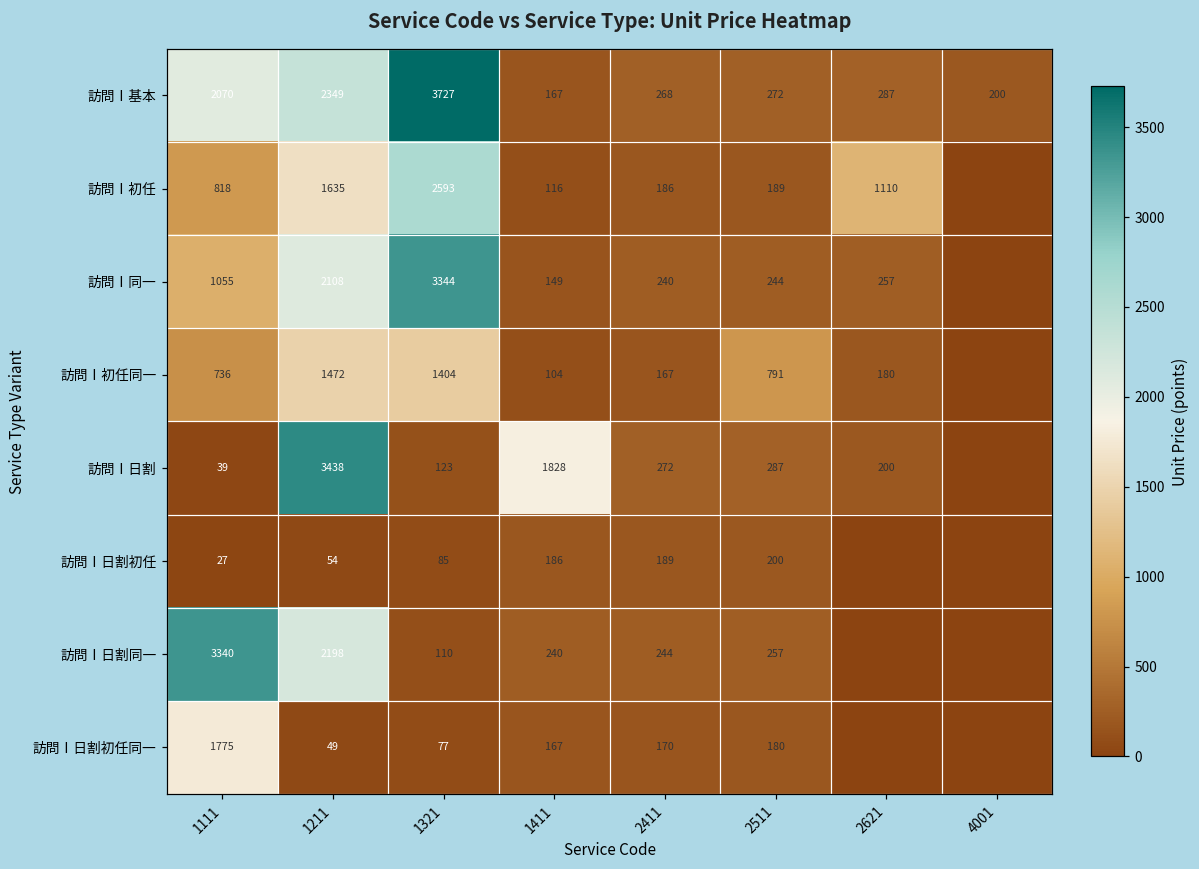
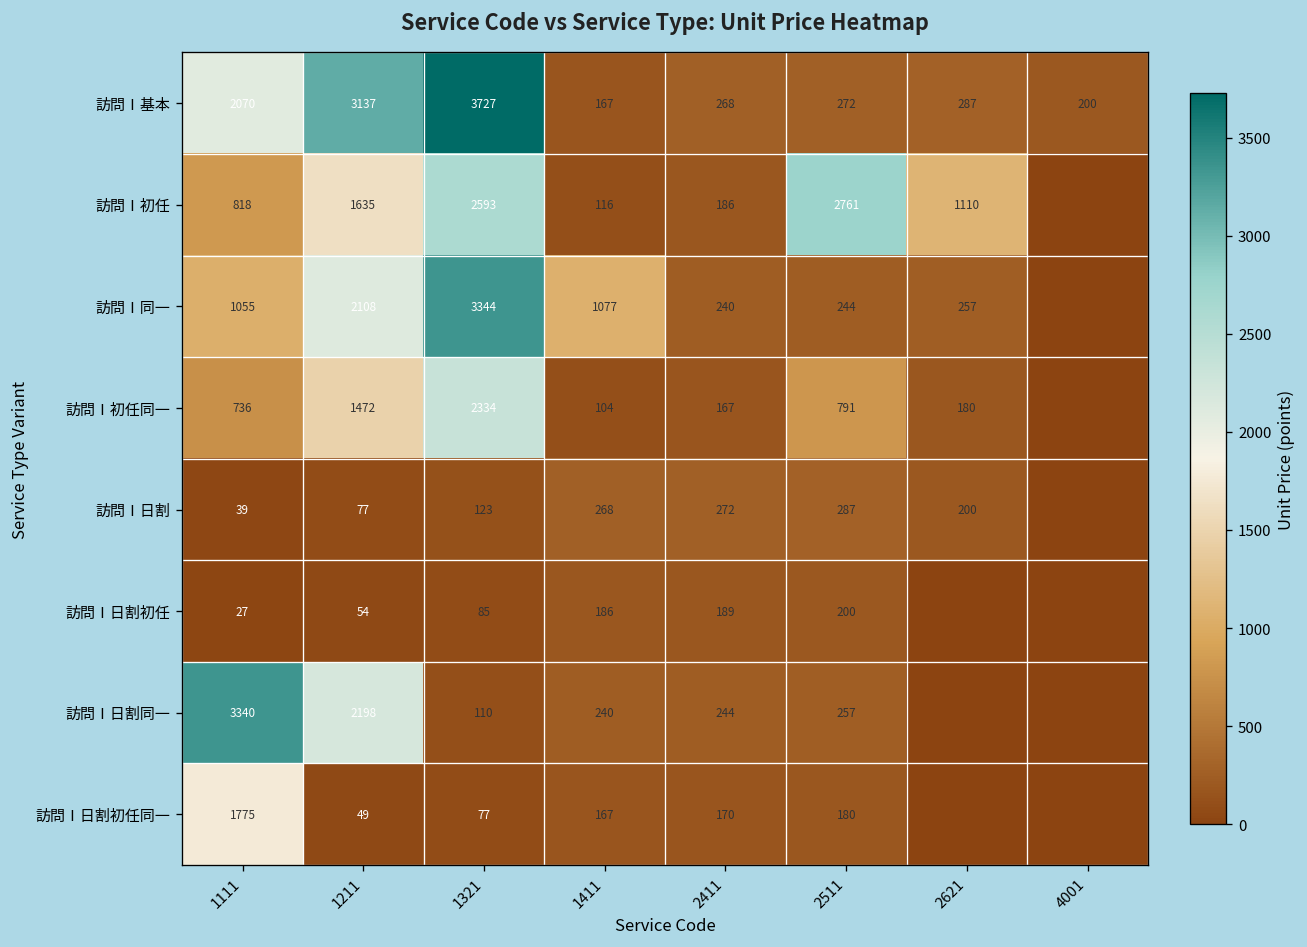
訪問Ⅰ基本, 1211: 2349 -> 3137
訪問Ⅰ初任, 2511: 189 -> 2761
訪問Ⅰ同一, 1411: 149 -> 1077
訪問Ⅰ初任同一, 1321: 1404 -> 2334
訪問Ⅰ日割, 1211: 3438 -> 77
訪問Ⅰ日割, 1411: 1828 -> 268
